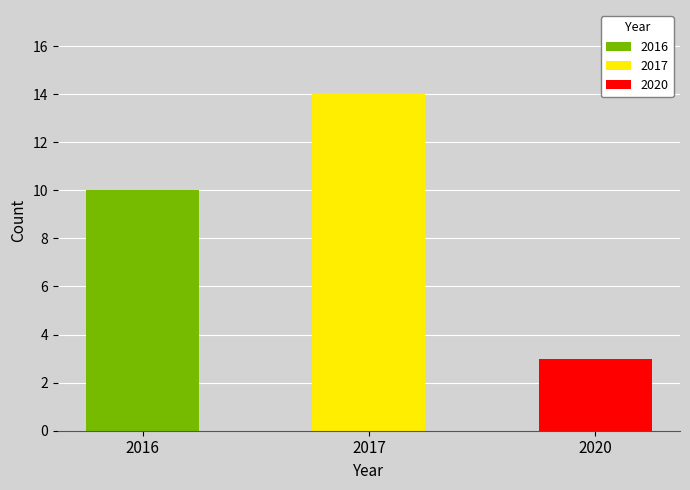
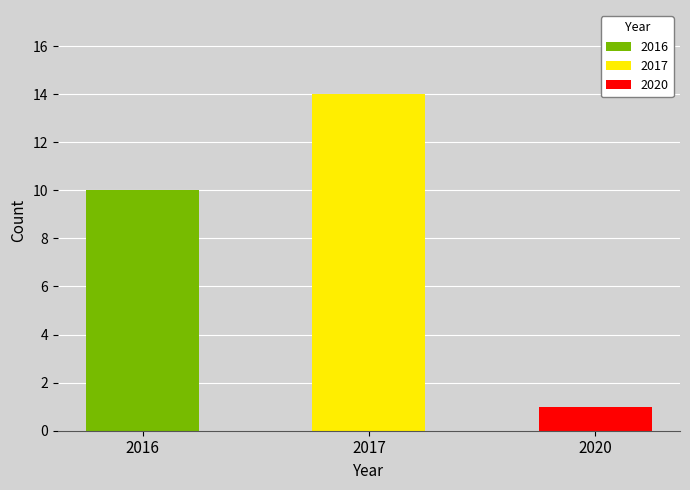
2020: 3 -> 1
